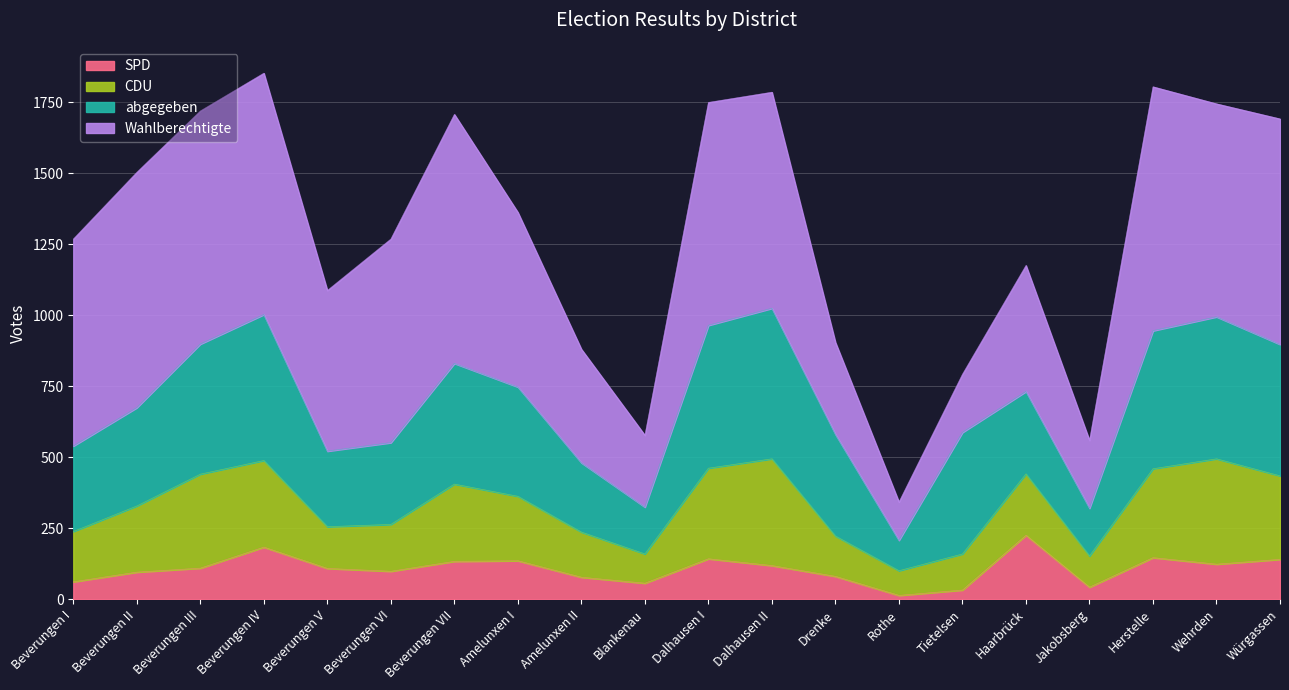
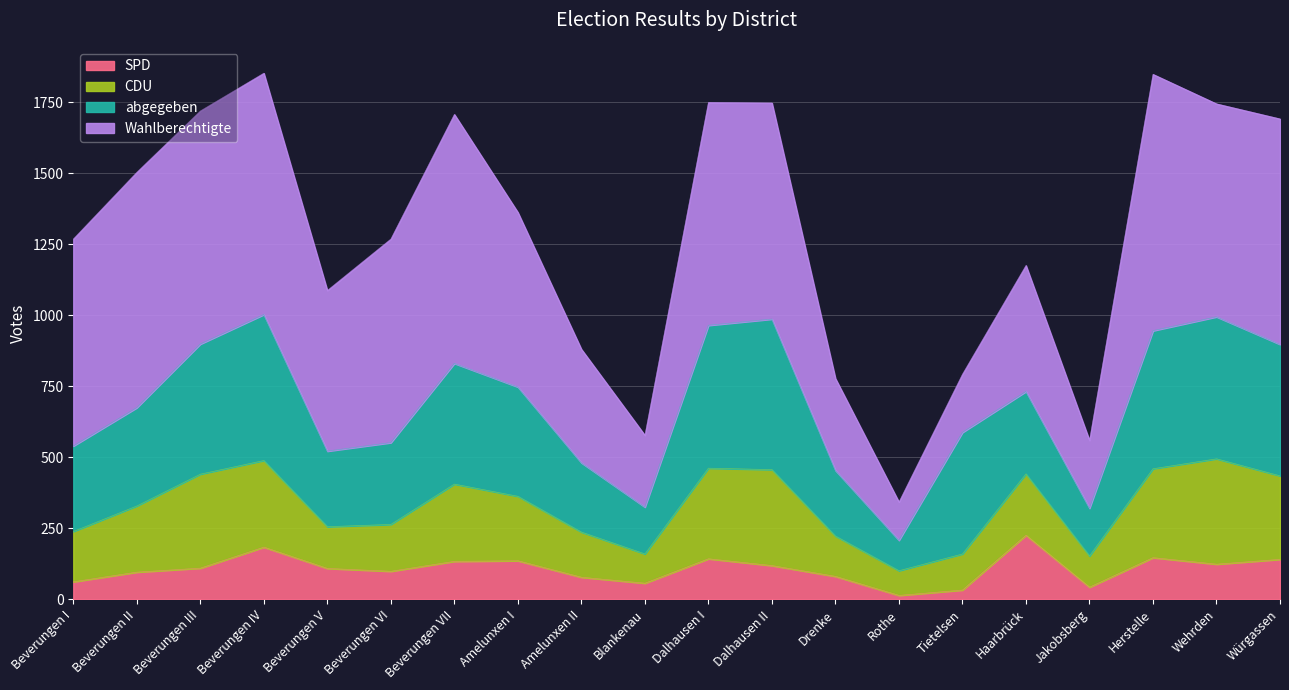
CDU, Dalhausen II: 380 -> 340
abgegeben, Drenke: 360 -> 230
Wahlberechtigte, Herstelle: 860 -> 900
